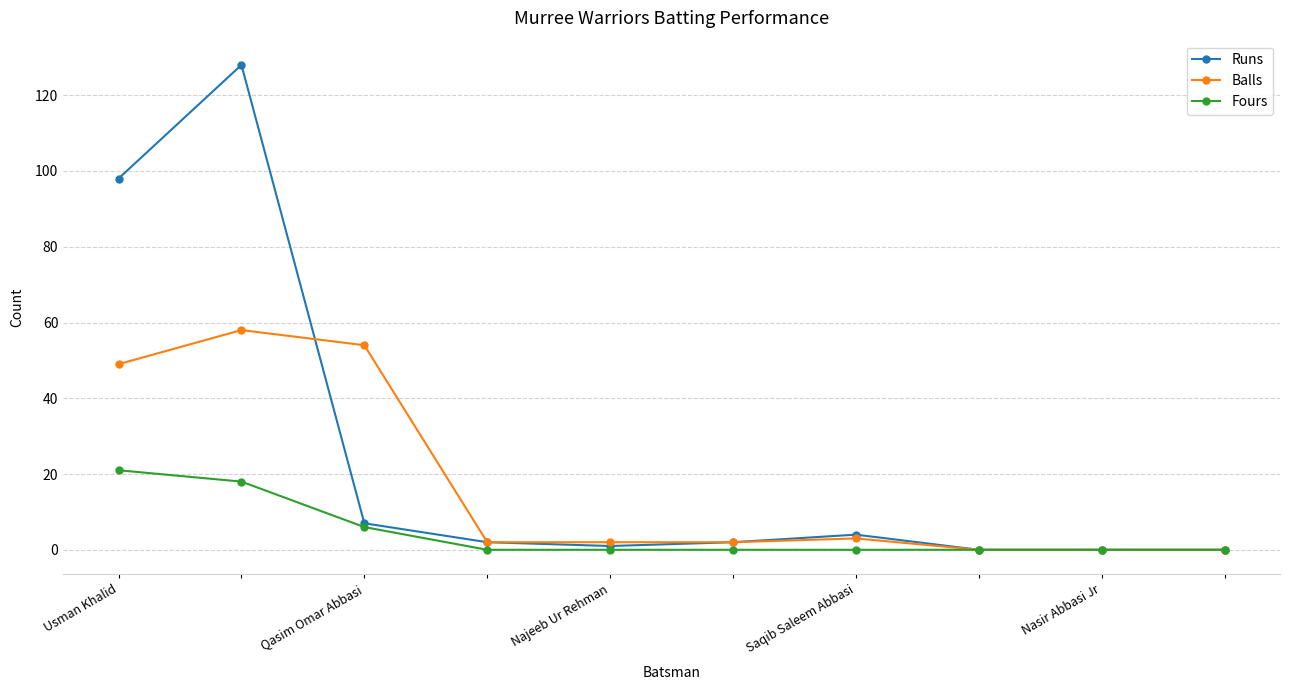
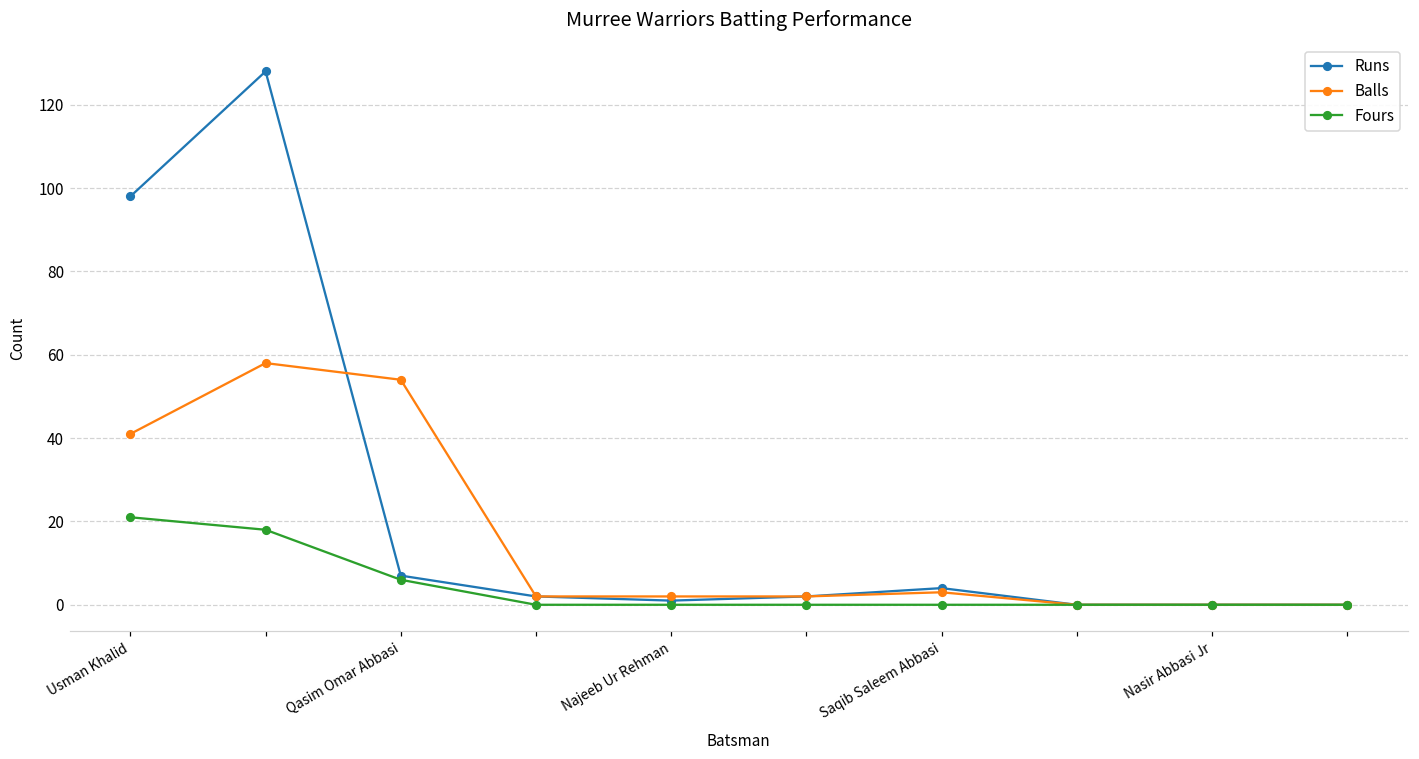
Balls, Usman Khalid: 49 -> 41
